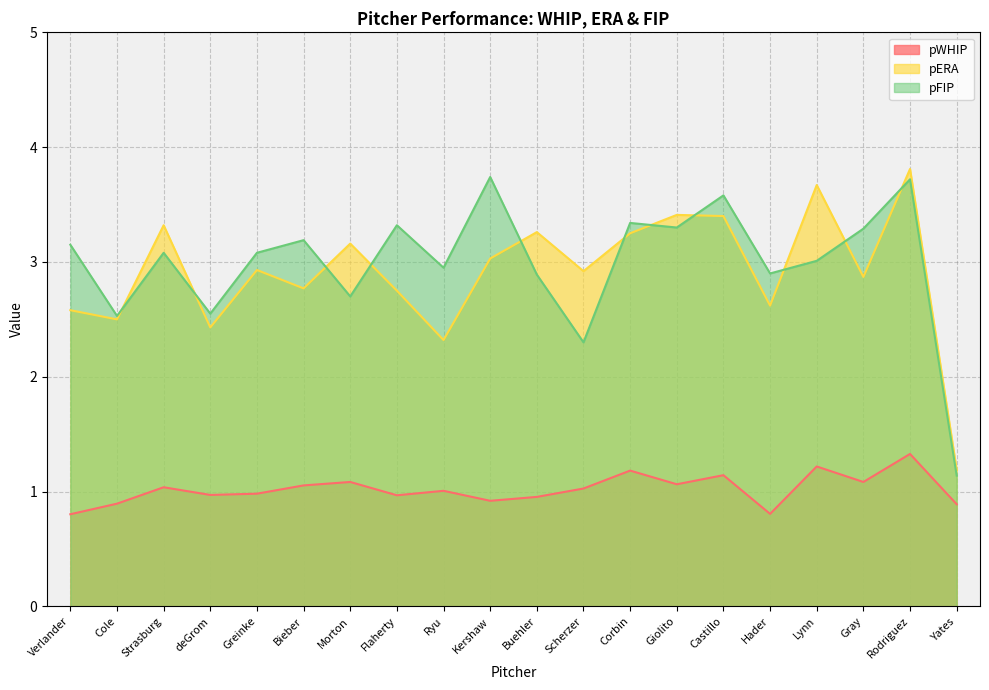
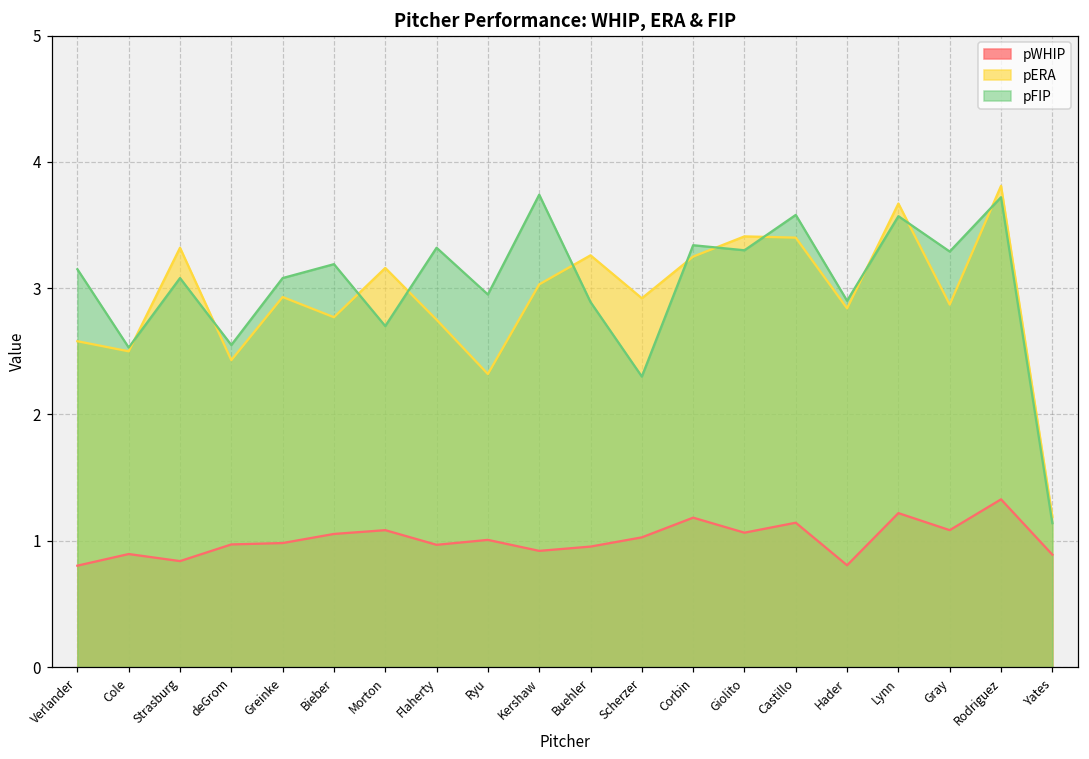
pWHIP, Strasburg: 1.04 -> 0.84
pERA, Hader: 2.62 -> 2.84
pFIP, Lynn: 3.01 -> 3.57
